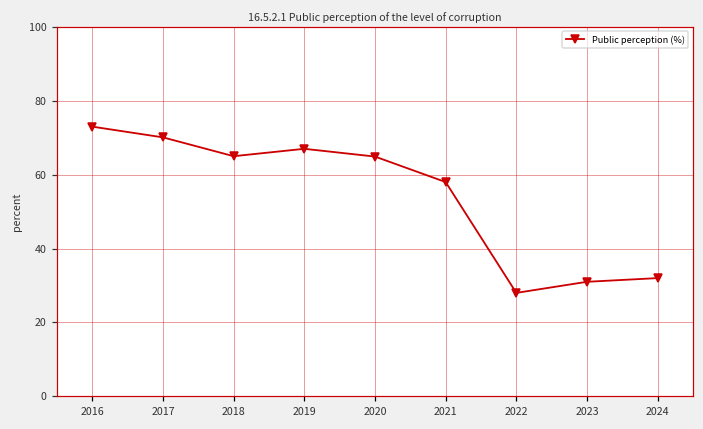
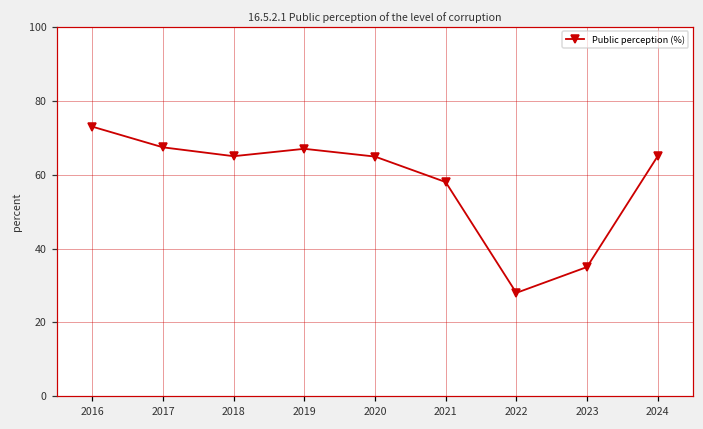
2017: 70 -> 67
2023: 31 -> 35
2024: 32 -> 65
